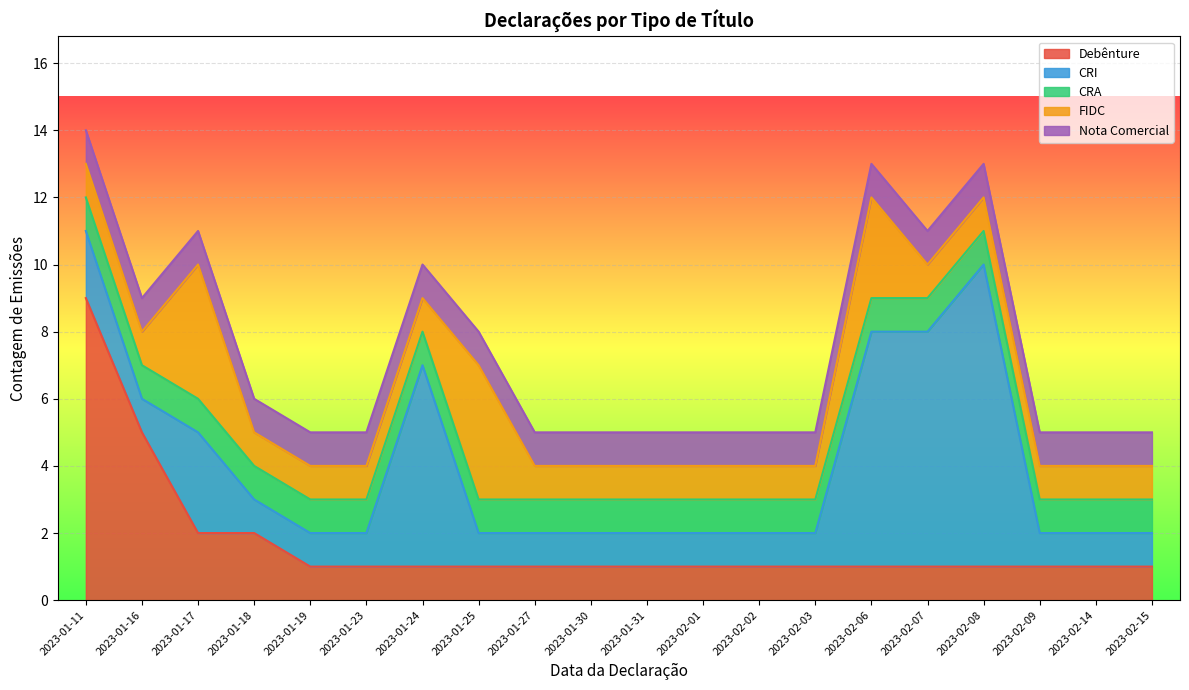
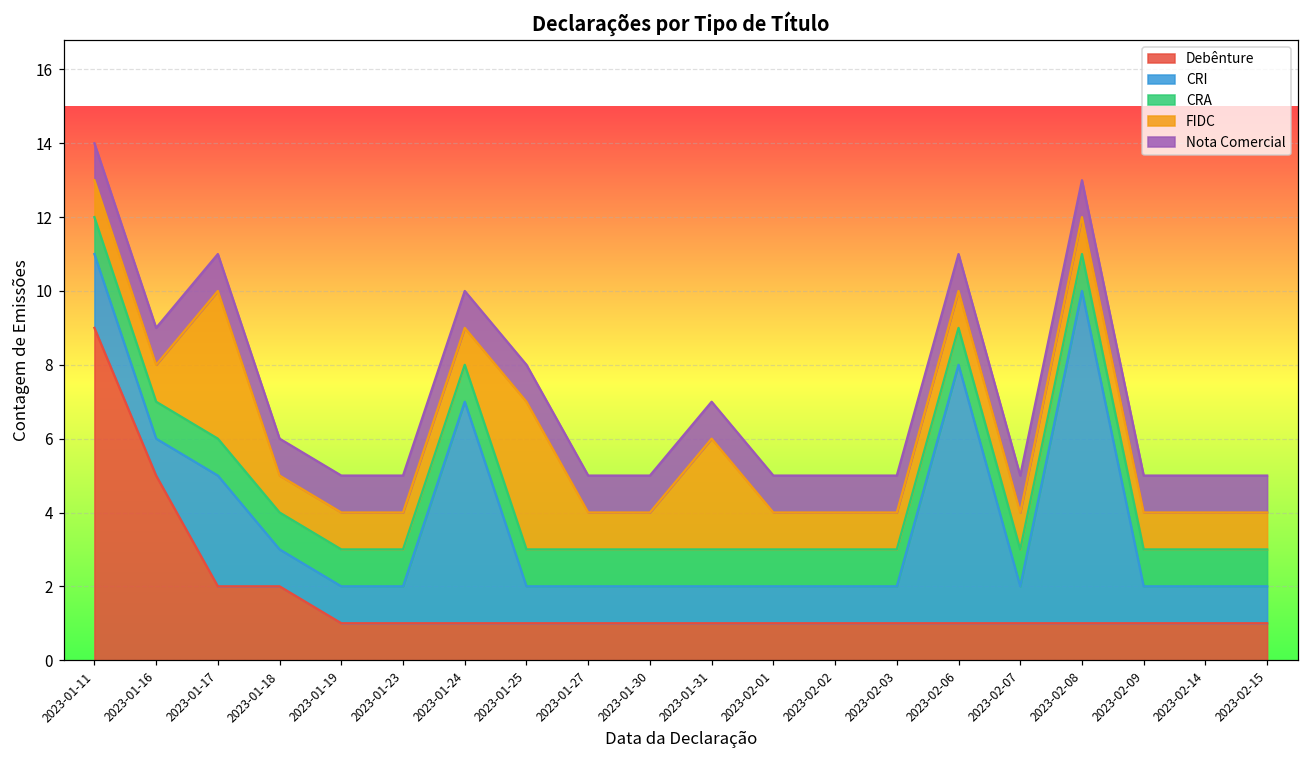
FIDC, 2023-01-31: 1 -> 3
FIDC, 2023-02-06: 3 -> 1
CRI, 2023-02-07: 7 -> 1
